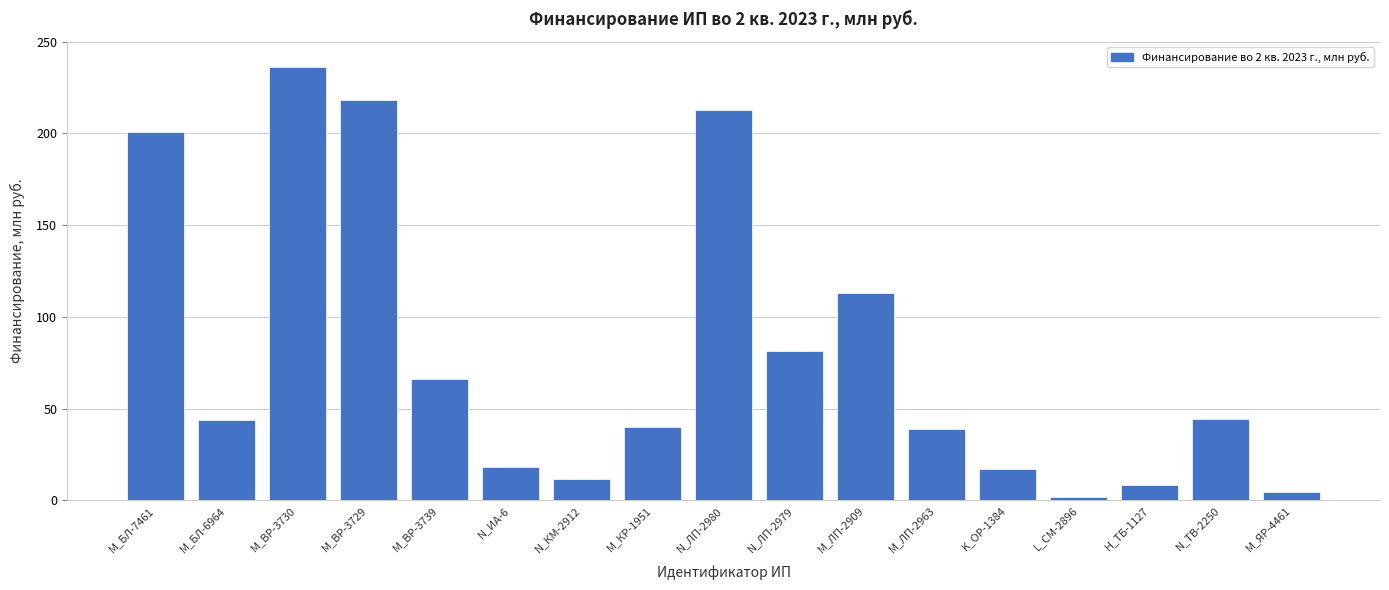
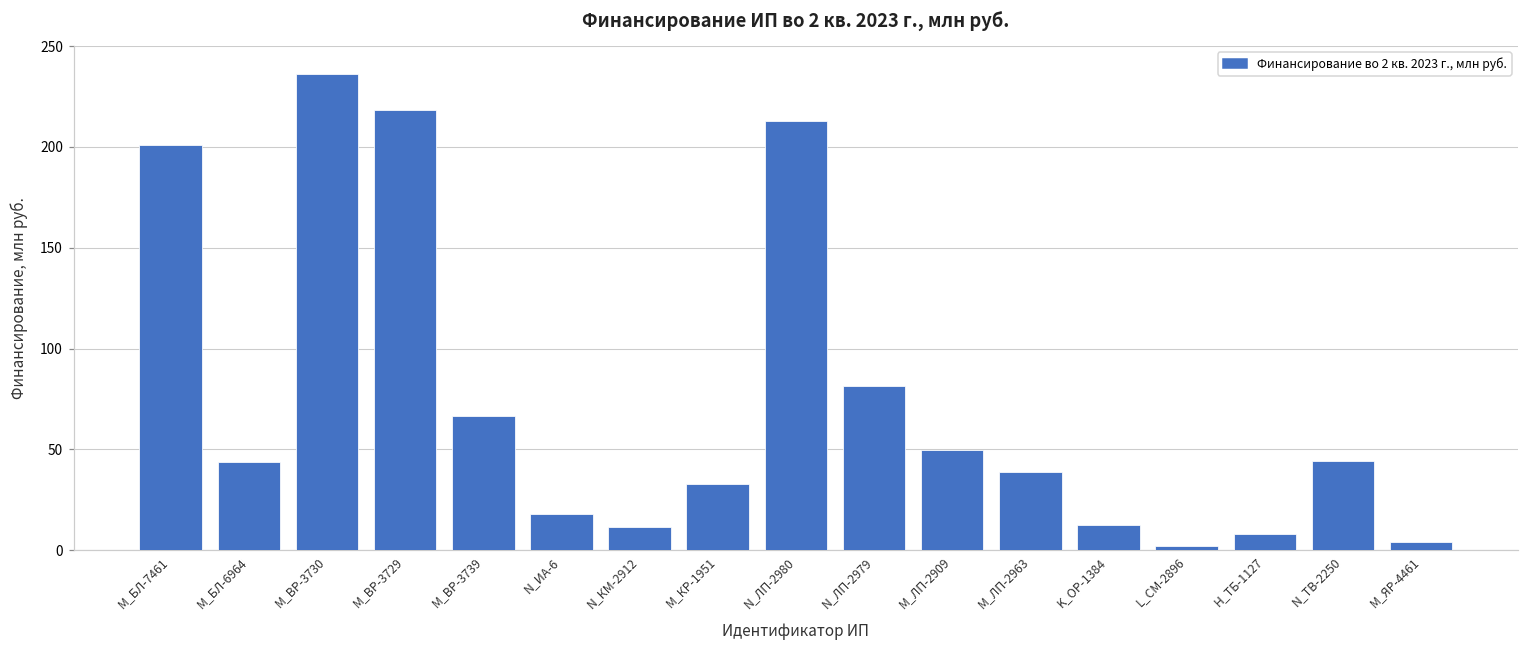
M_КР-1951: 40 -> 33
M_ЛП-2909: 113 -> 50
K_ОР-1384: 17 -> 13
